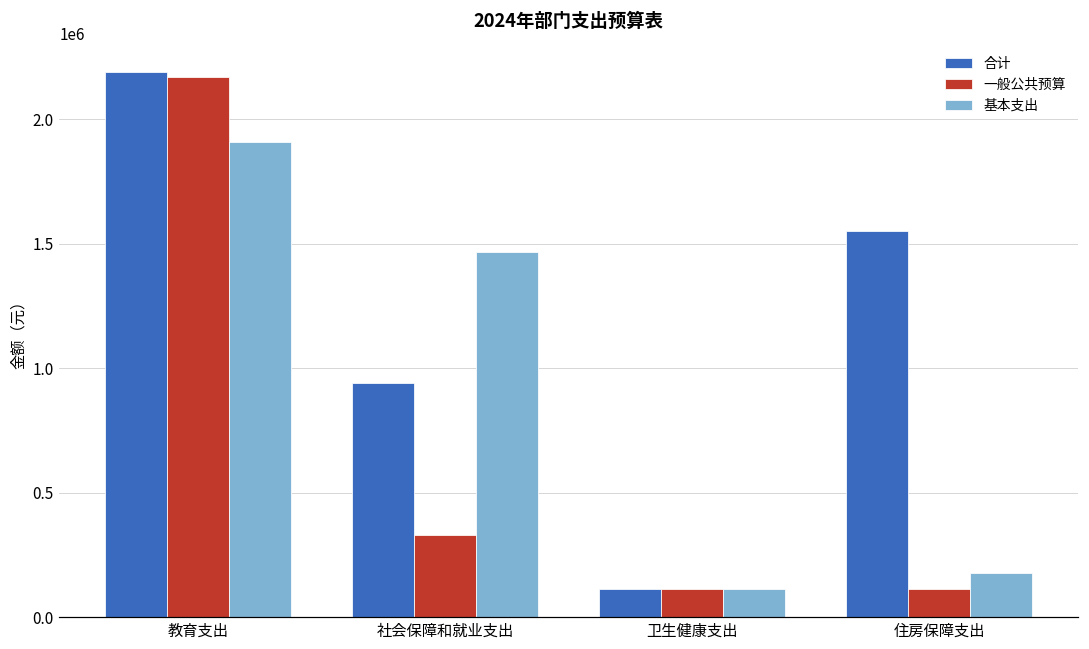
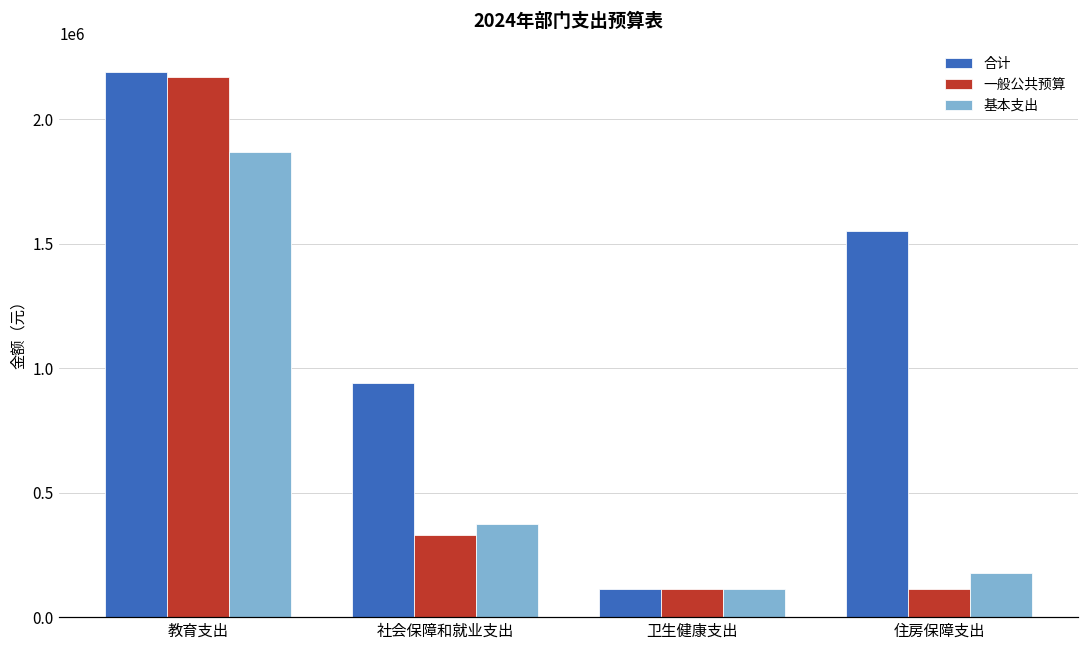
基本支出, 教育支出: 1910000 -> 1870000
基本支出, 社会保障和就业支出: 1470000 -> 380000
